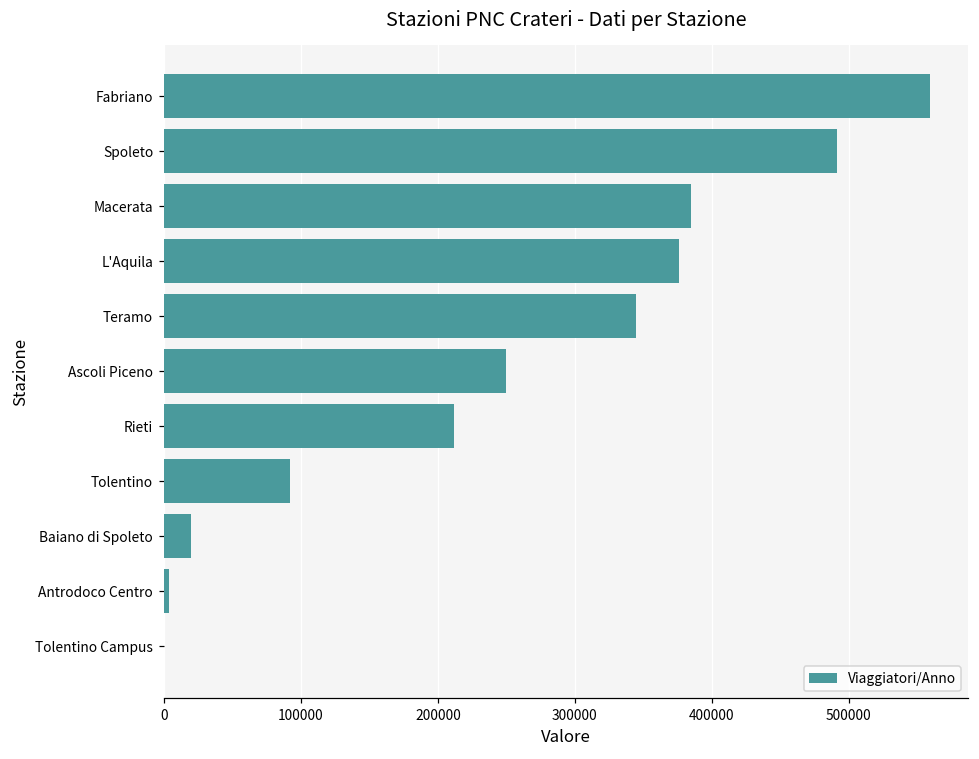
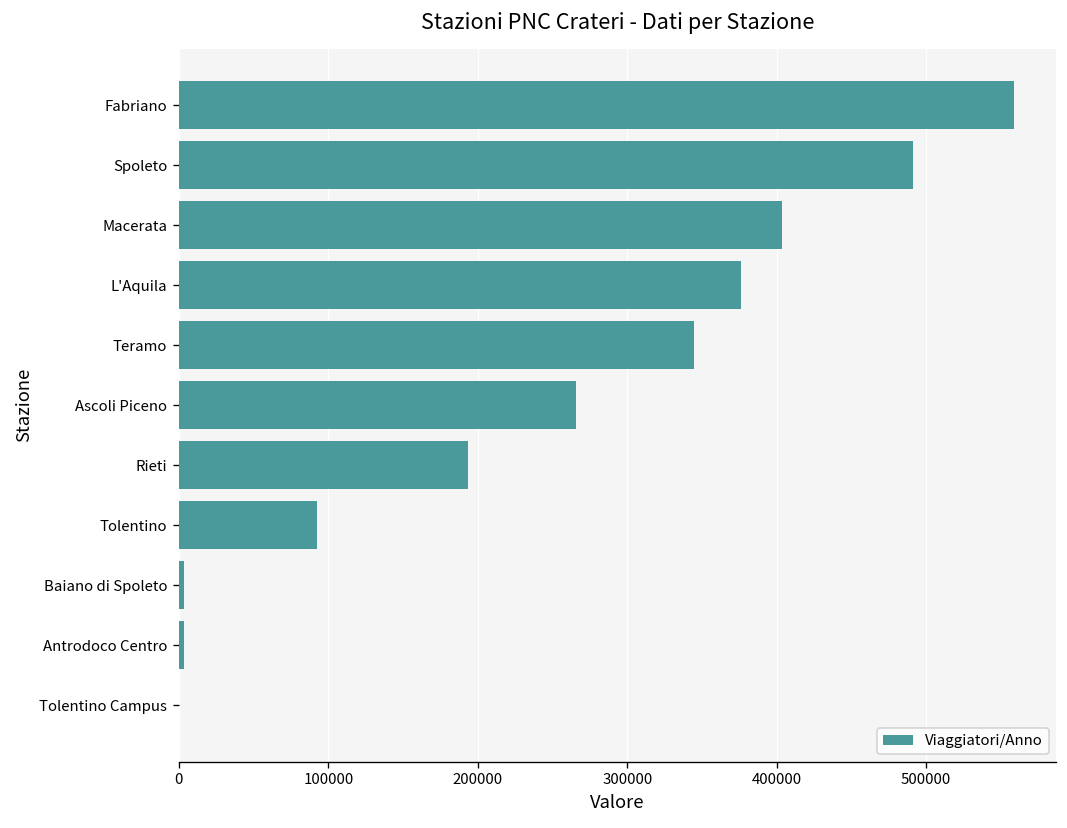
Macerata: 385000 -> 404000
Ascoli Piceno: 250000 -> 266000
Rieti: 211000 -> 193000
Baiano di Spoleto: 20000 -> 4000
